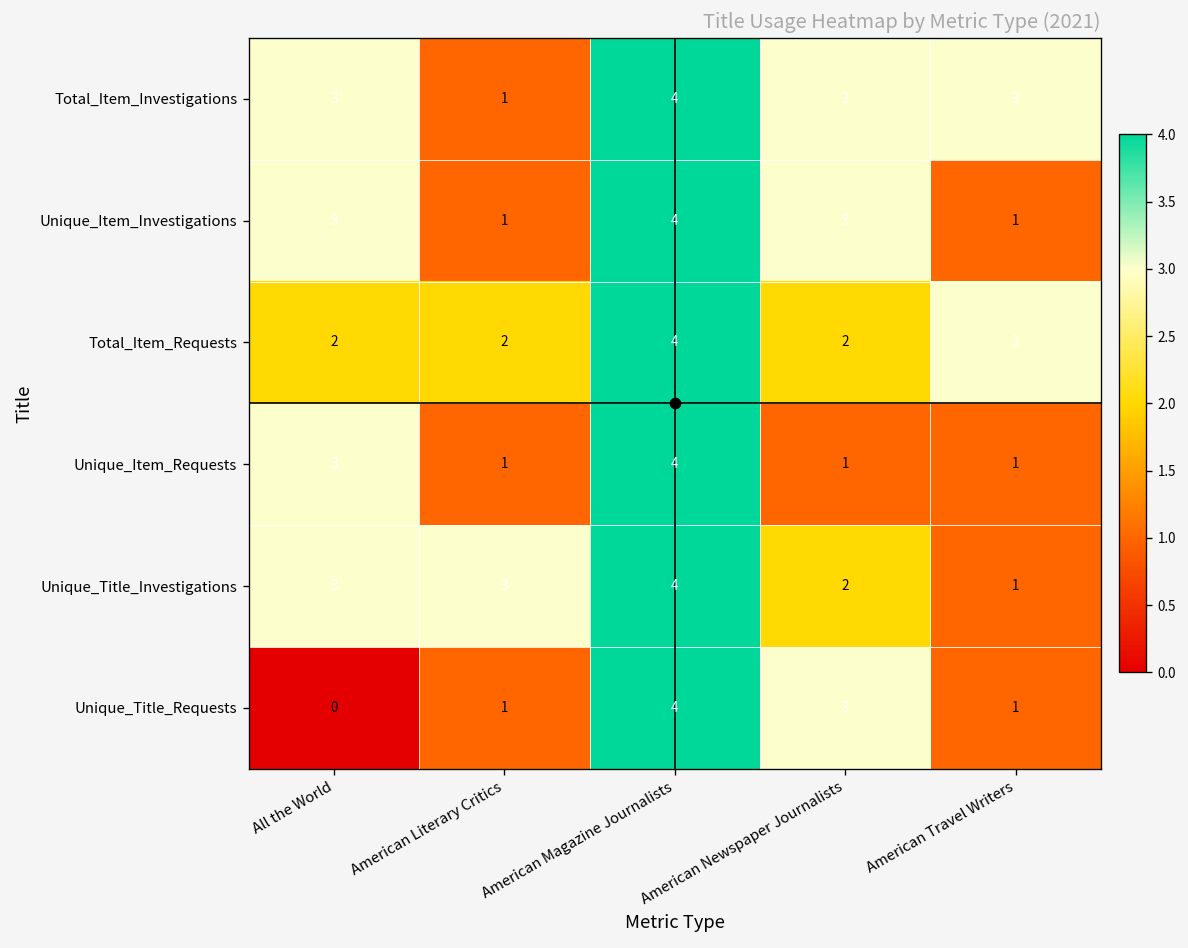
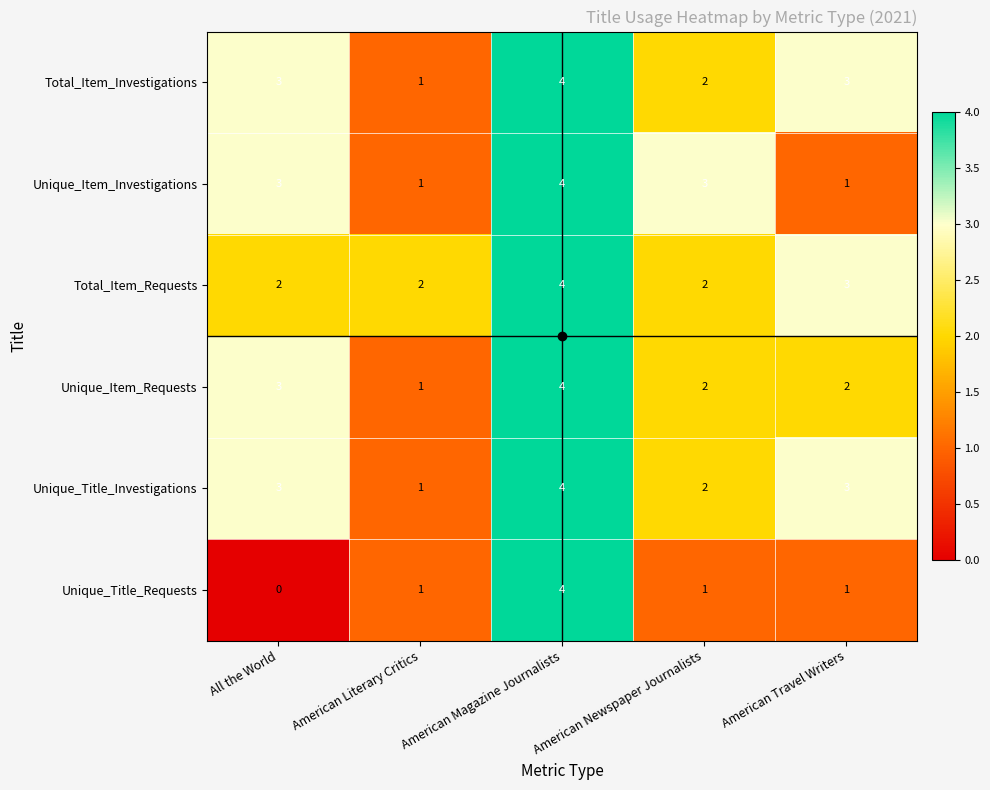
Total_Item_Investigations, American Newspaper Journalists: 3 -> 2
Unique_Item_Requests, American Newspaper Journalists: 1 -> 2
Unique_Item_Requests, American Travel Writers: 1 -> 2
Unique_Title_Investigations, American Literary Critics: 3 -> 1
Unique_Title_Investigations, American Travel Writers: 1 -> 3
Unique_Title_Requests, American Newspaper Journalists: 3 -> 1
